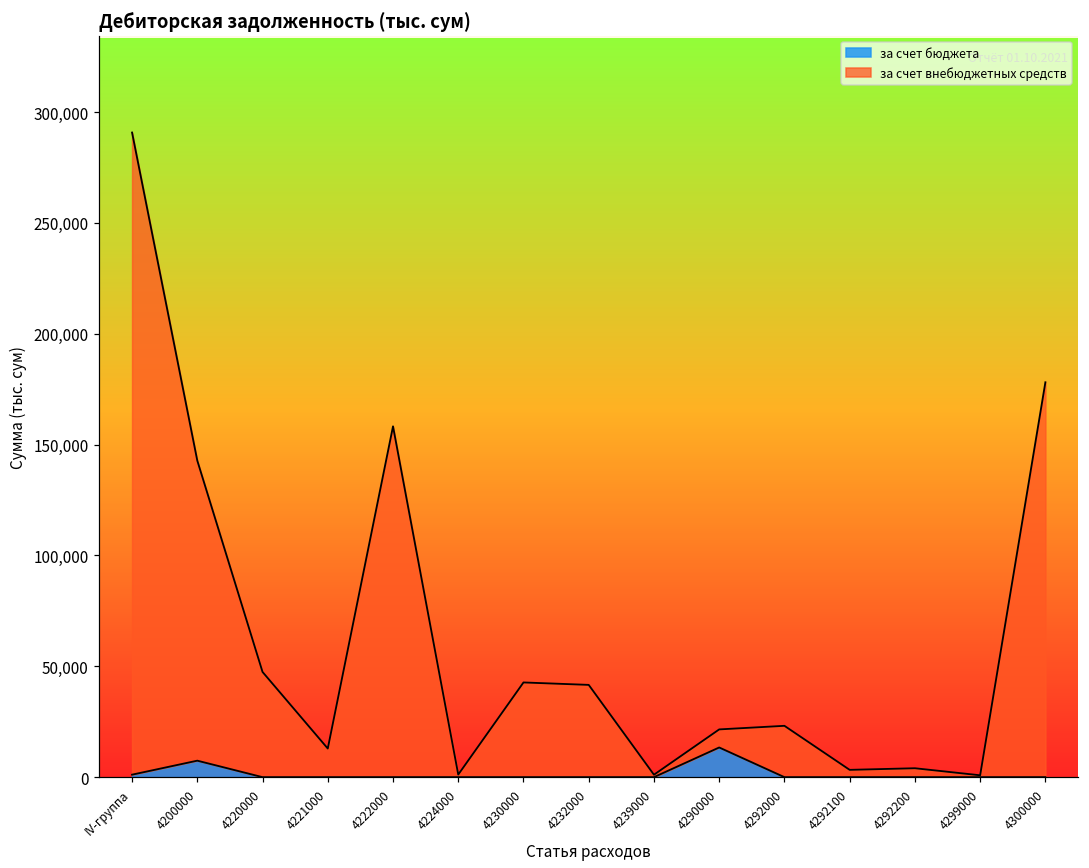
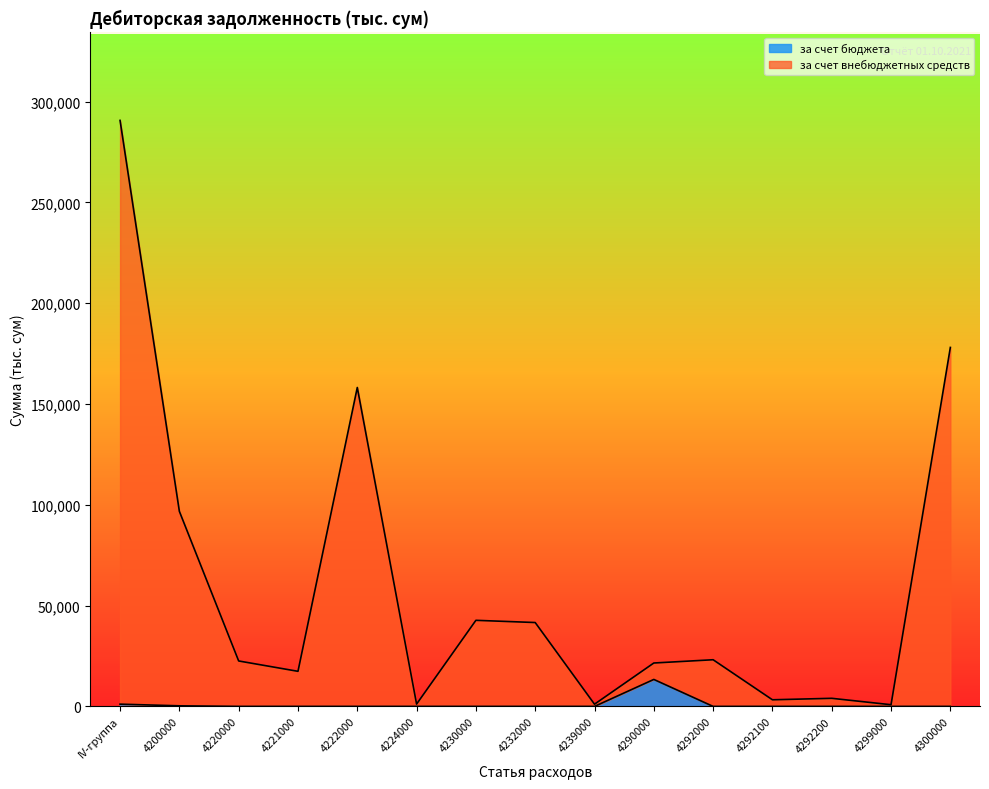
за счет бюджета, 4200000: 7,000 -> 0
за счет внебюджетных средств, 4200000: 135,000 -> 96,000
за счет внебюджетных средств, 4220000: 47,000 -> 23,000
за счет внебюджетных средств, 4221000: 13,000 -> 17,000
